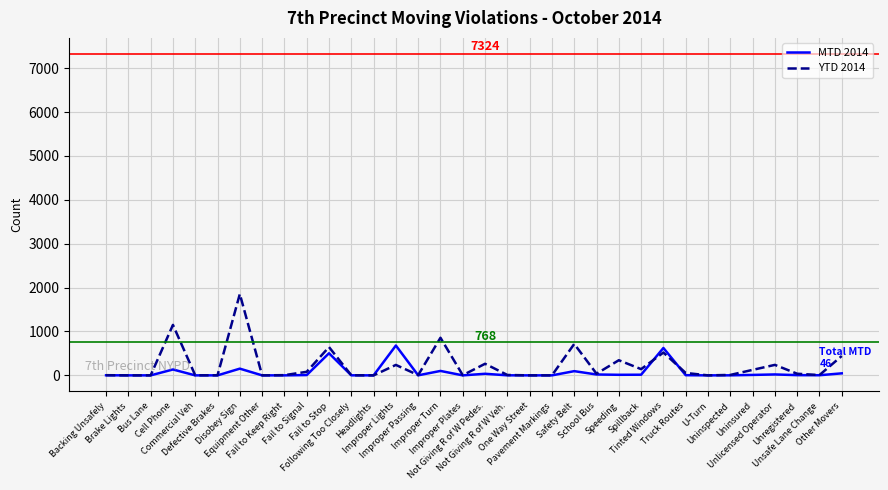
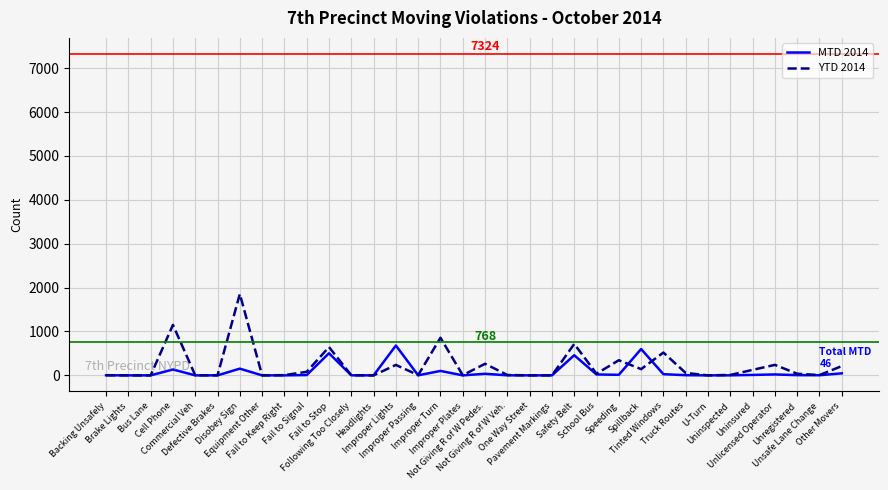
MTD 2014, Safety Belt: 100 -> 500
MTD 2014, Spillback: 0 -> 600
MTD 2014, Tinted Windows: 600 -> 0
YTD 2014, Other Movers: 400 -> 200
